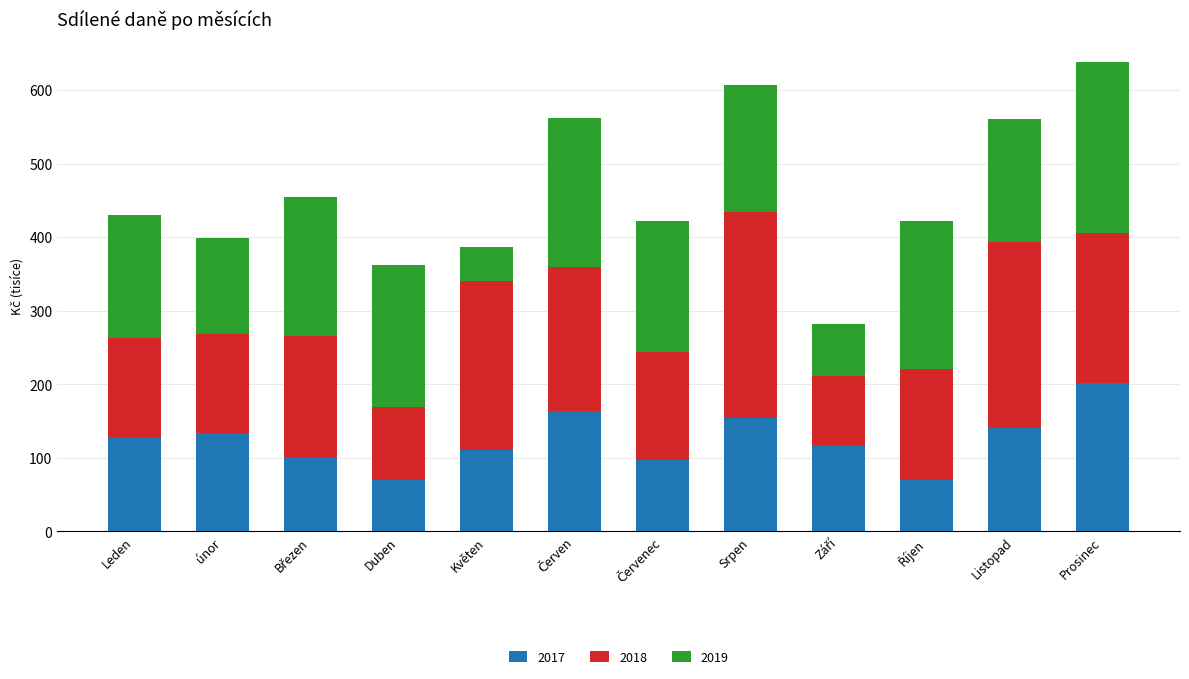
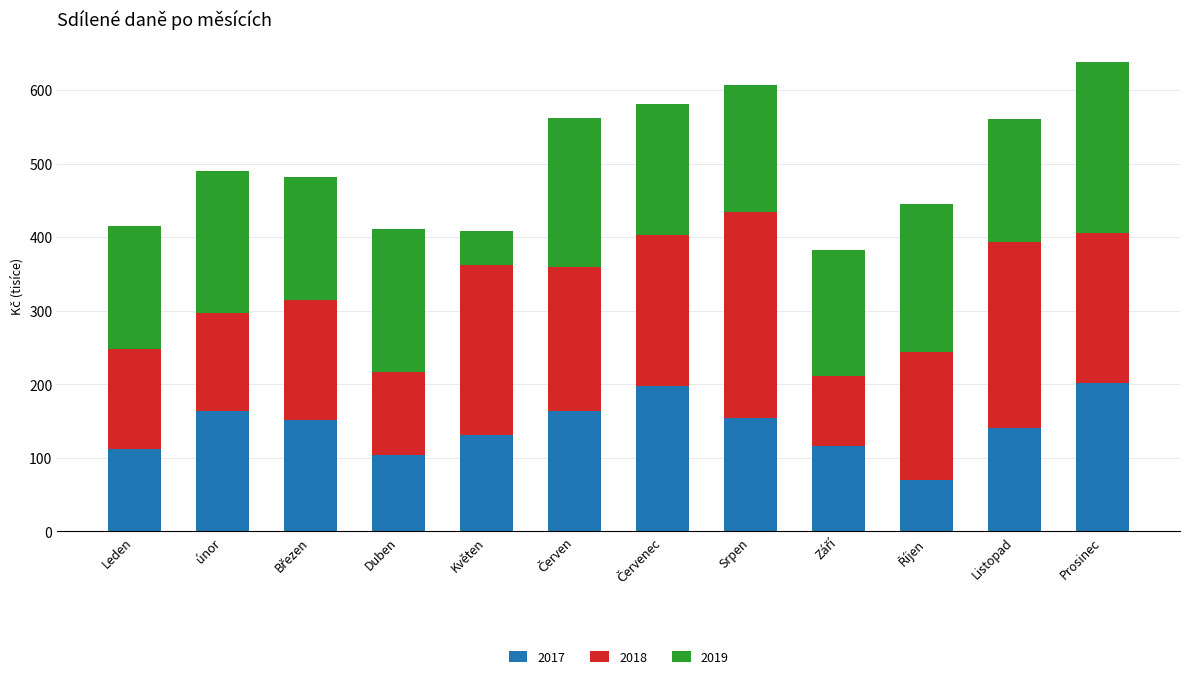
2017, Leden: 130 -> 110
2017, únor: 130 -> 160
2019, únor: 130 -> 190
2017, Březen: 100 -> 150
2019, Březen: 190 -> 170
2017, Duben: 70 -> 100
2018, Duben: 100 -> 110
2017, Květen: 110 -> 130
2017, Červenec: 100 -> 200
2018, Červenec: 150 -> 210
2019, Září: 70 -> 170
2018, Říjen: 150 -> 170
